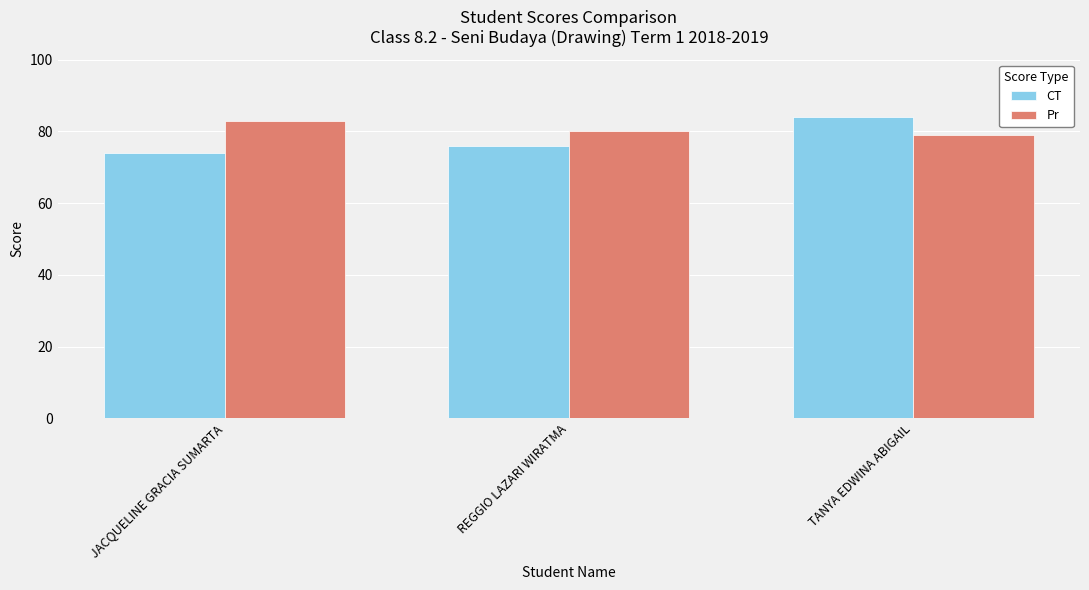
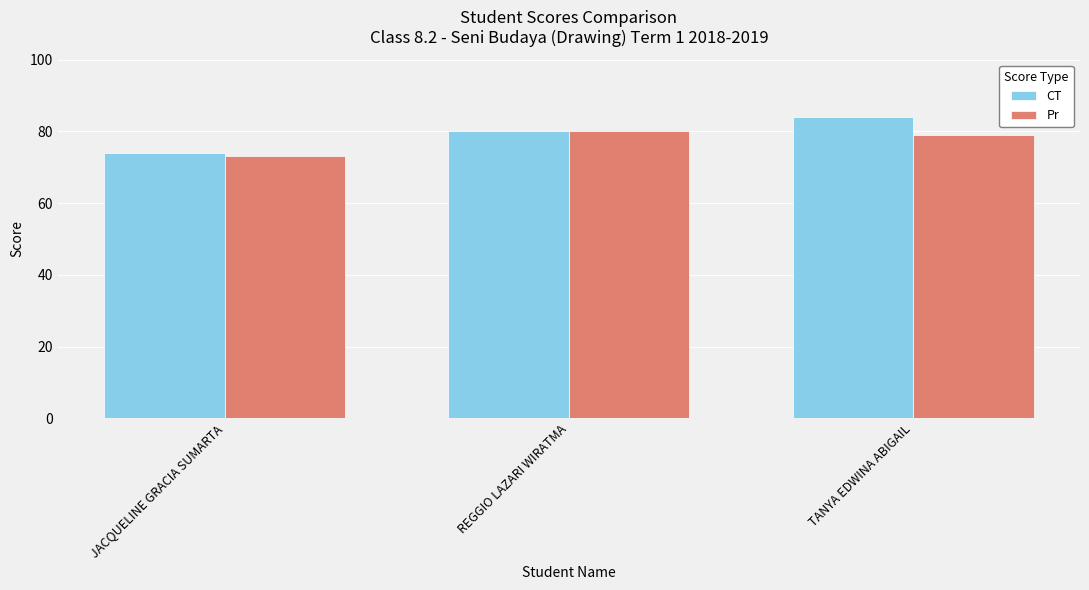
Pr, JACQUELINE GRACIA SUMARTA: 83 -> 73
CT, REGGIO LAZARI WIRATMA: 76 -> 80
